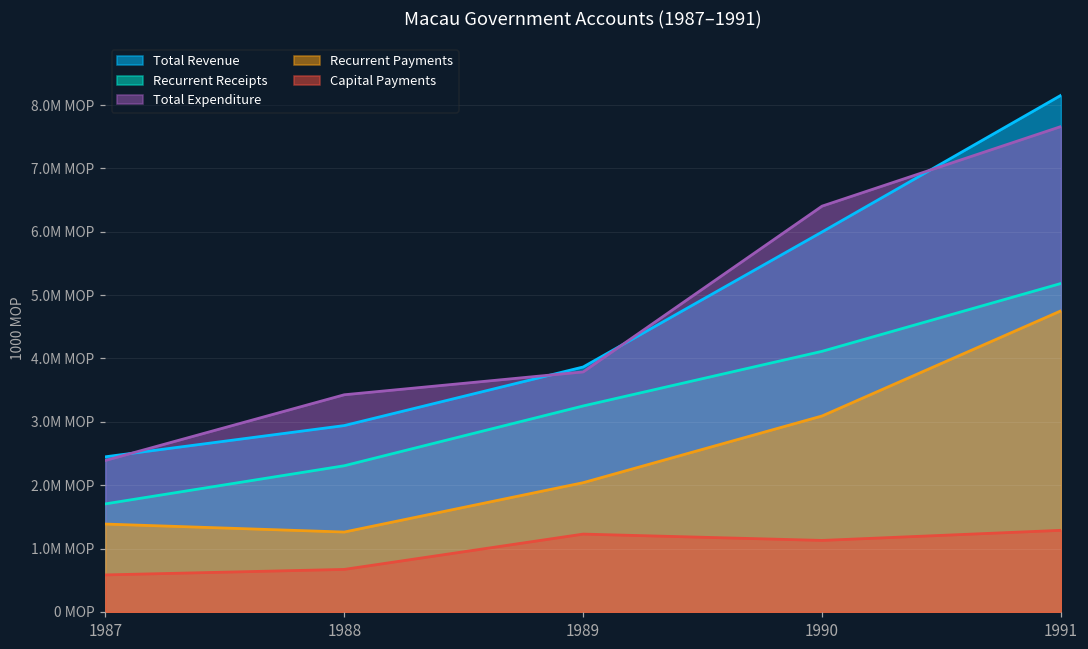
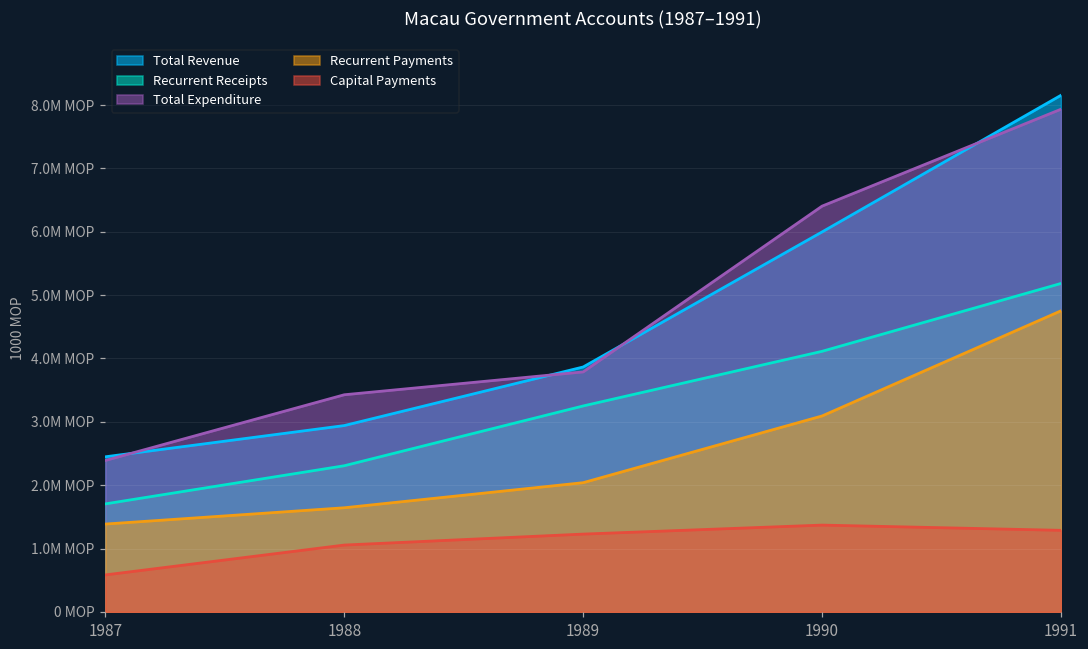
Recurrent Payments, 1988: 1.3M MOP -> 1.6M MOP
Capital Payments, 1988: 0.7M MOP -> 1.1M MOP
Capital Payments, 1990: 1.1M MOP -> 1.4M MOP
Total Expenditure, 1991: 7.7M MOP -> 7.9M MOP
